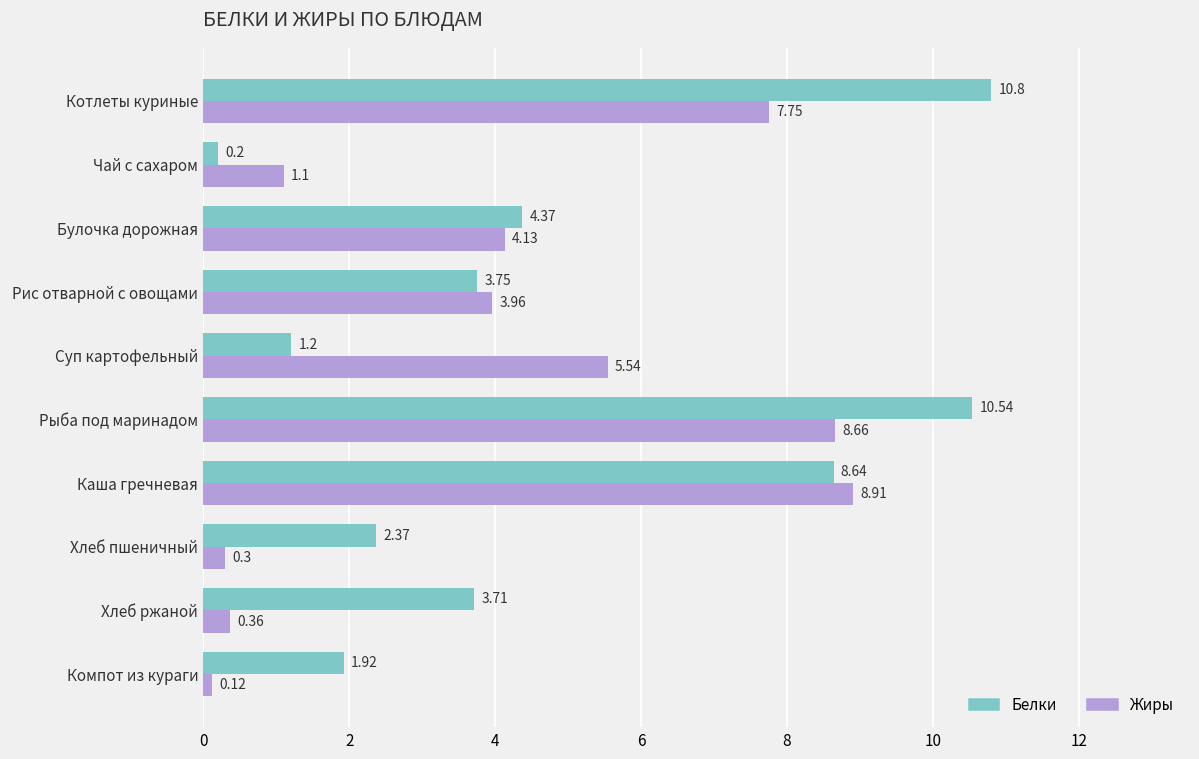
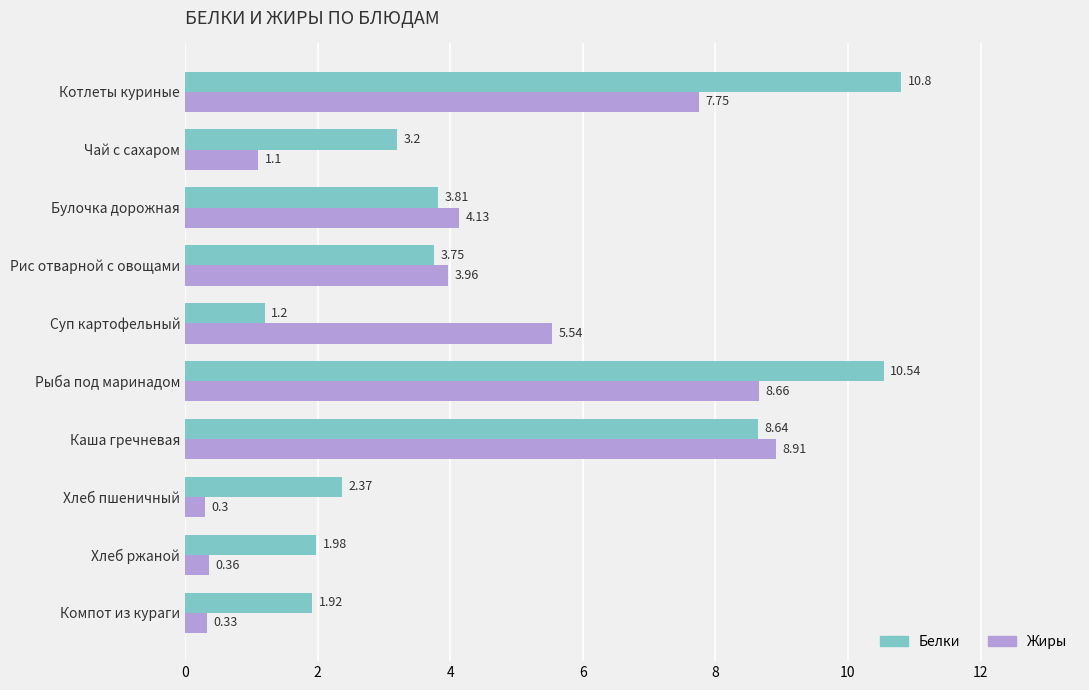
Белки, Чай с сахаром: 0.2 -> 3.2
Белки, Булочка дорожная: 4.37 -> 3.81
Белки, Хлеб ржаной: 3.71 -> 1.98
Жиры, Компот из кураги: 0.12 -> 0.33
